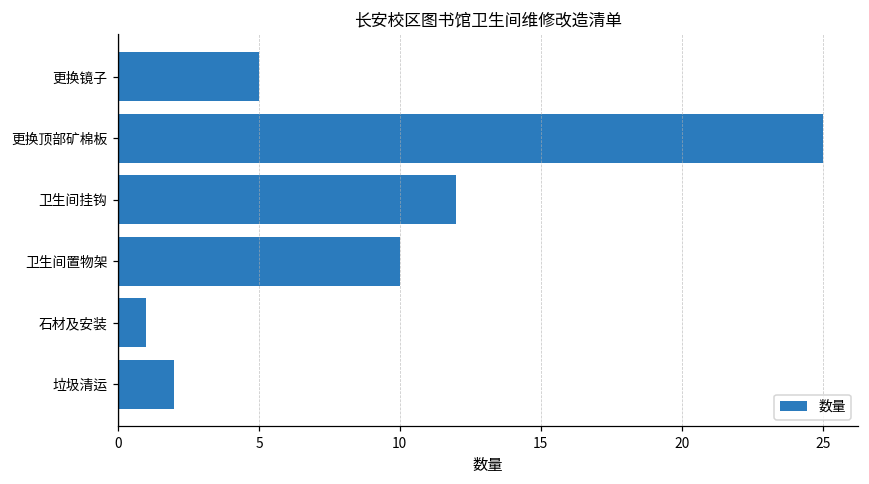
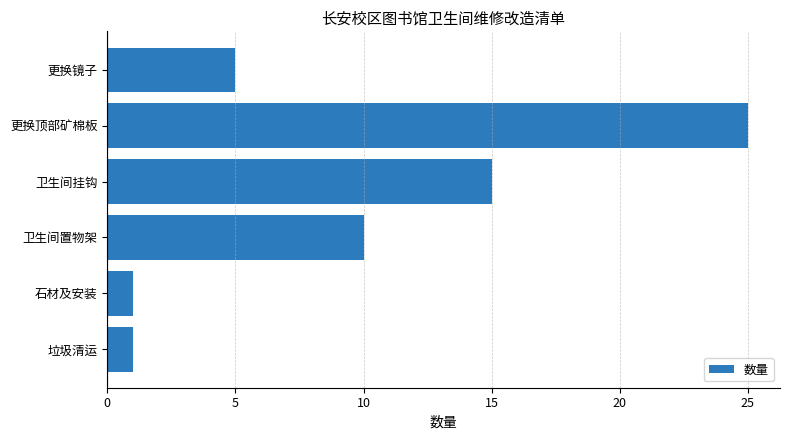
卫生间挂钩: 12 -> 15
垃圾清运: 2 -> 1
